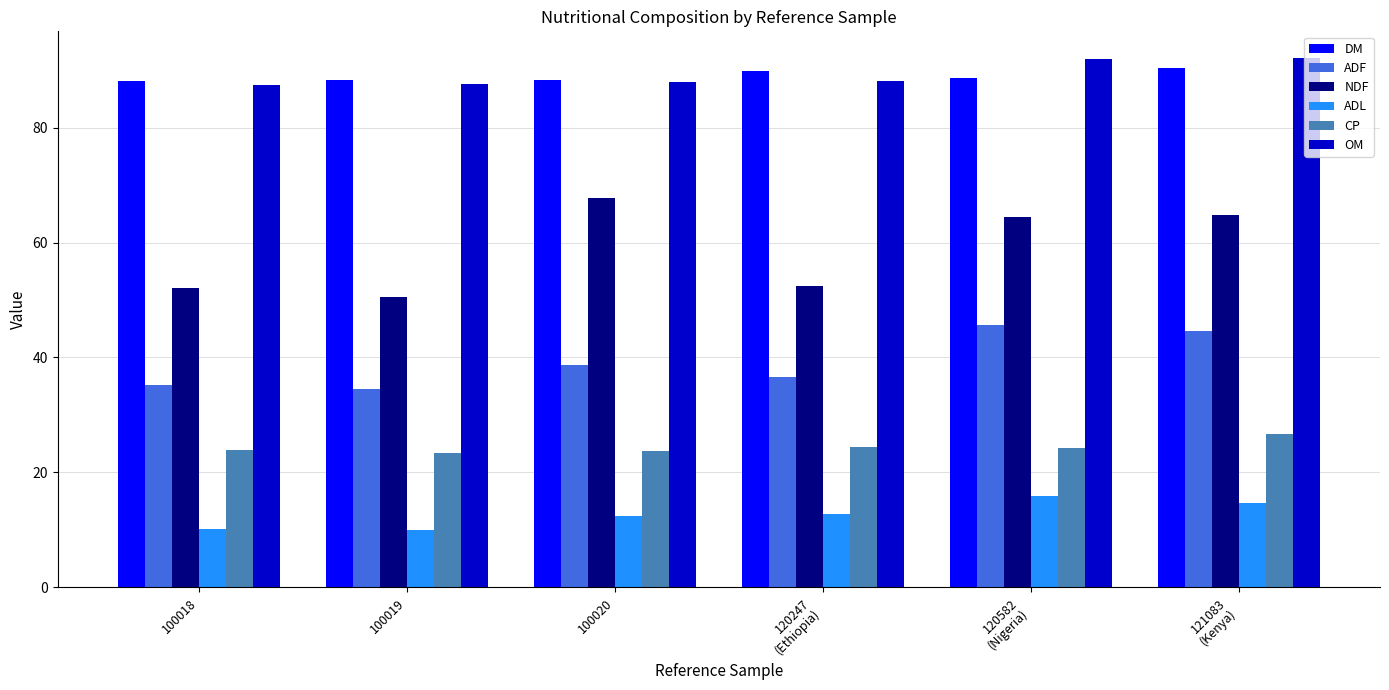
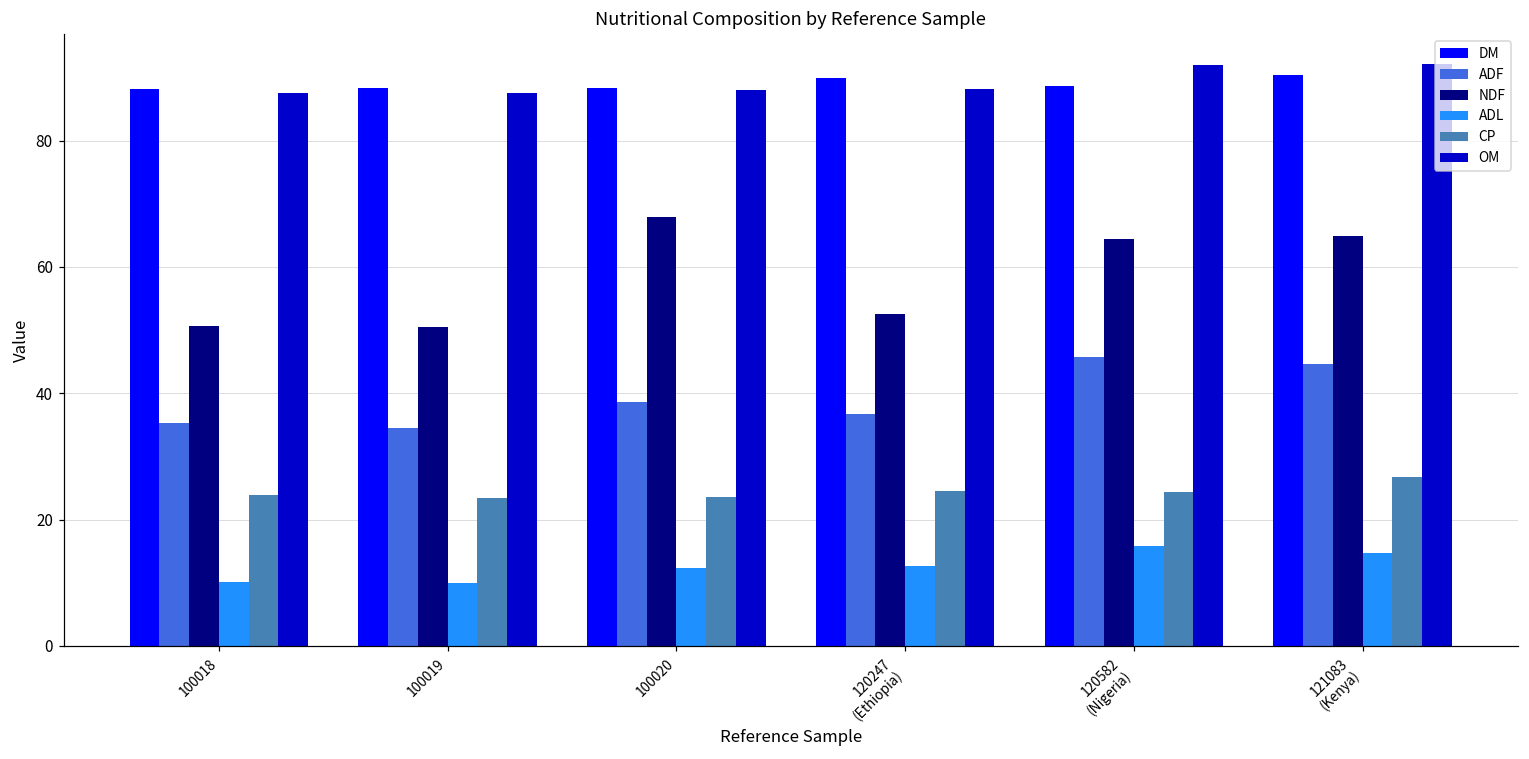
NDF, 100018: 52 -> 51
